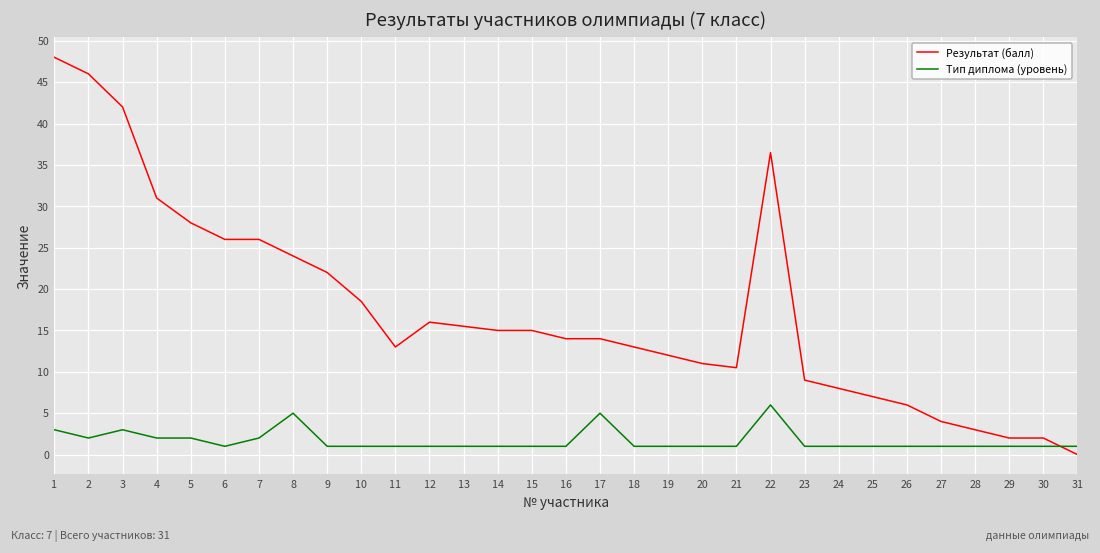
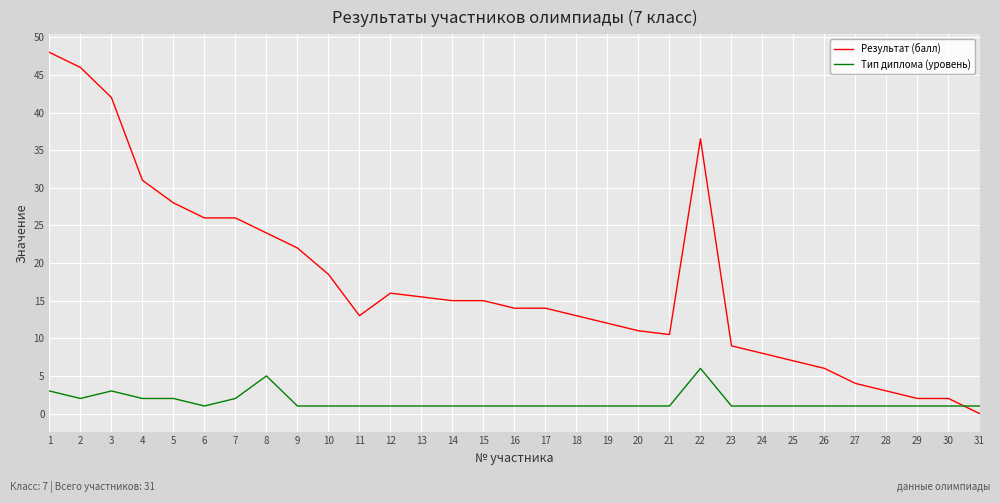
Тип диплома (уровень), 17: 5 -> 1
